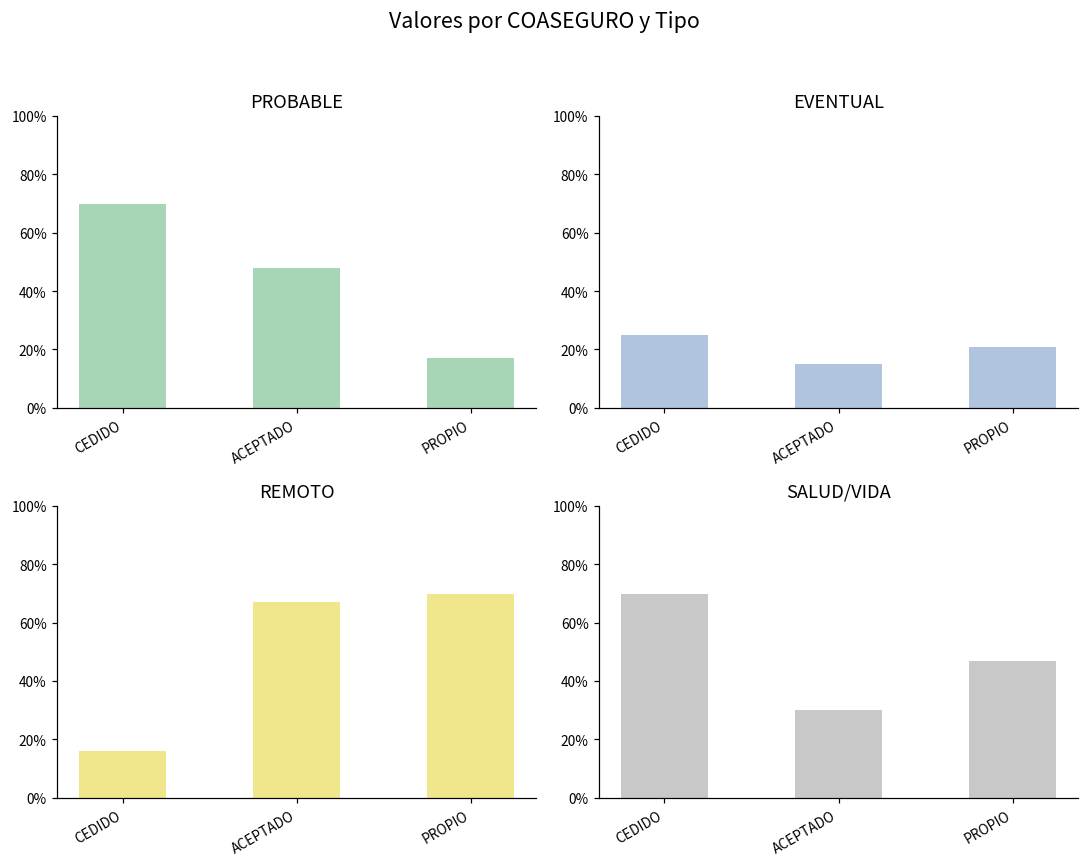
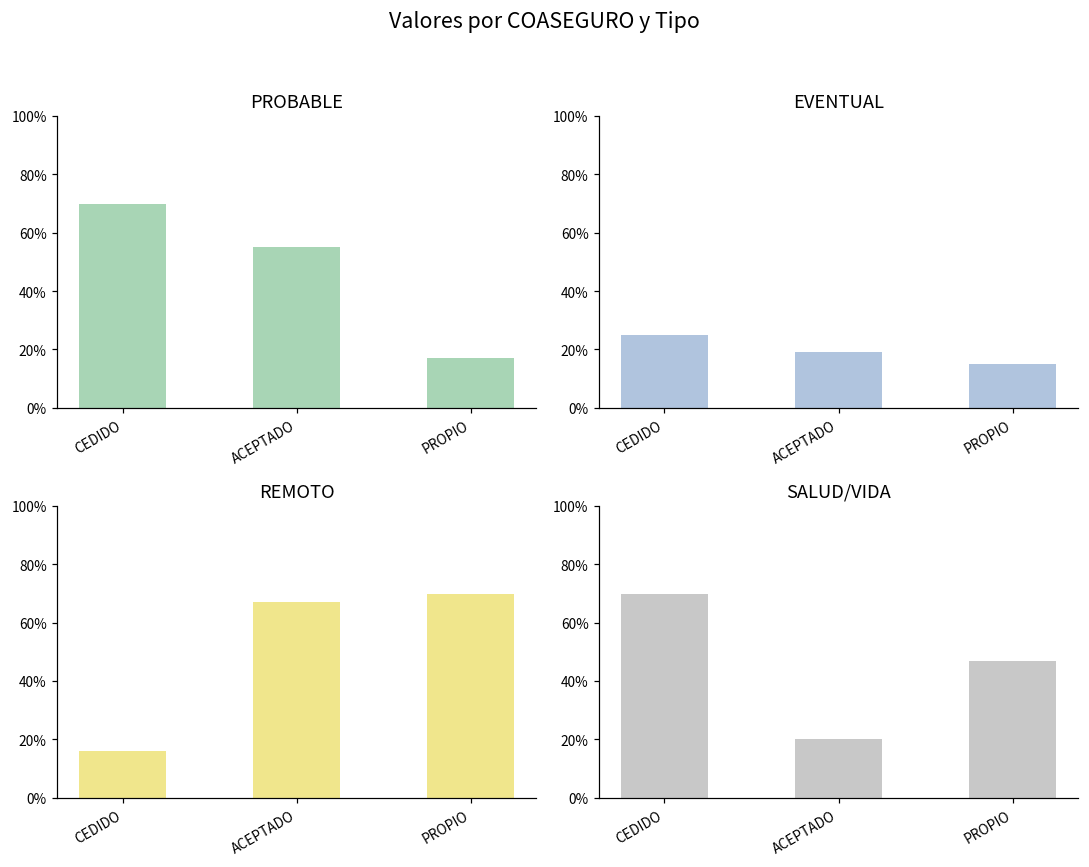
PROBABLE, ACEPTADO: 48% -> 55%
EVENTUAL, ACEPTADO: 15% -> 19%
EVENTUAL, PROPIO: 21% -> 15%
SALUD/VIDA, ACEPTADO: 30% -> 20%
